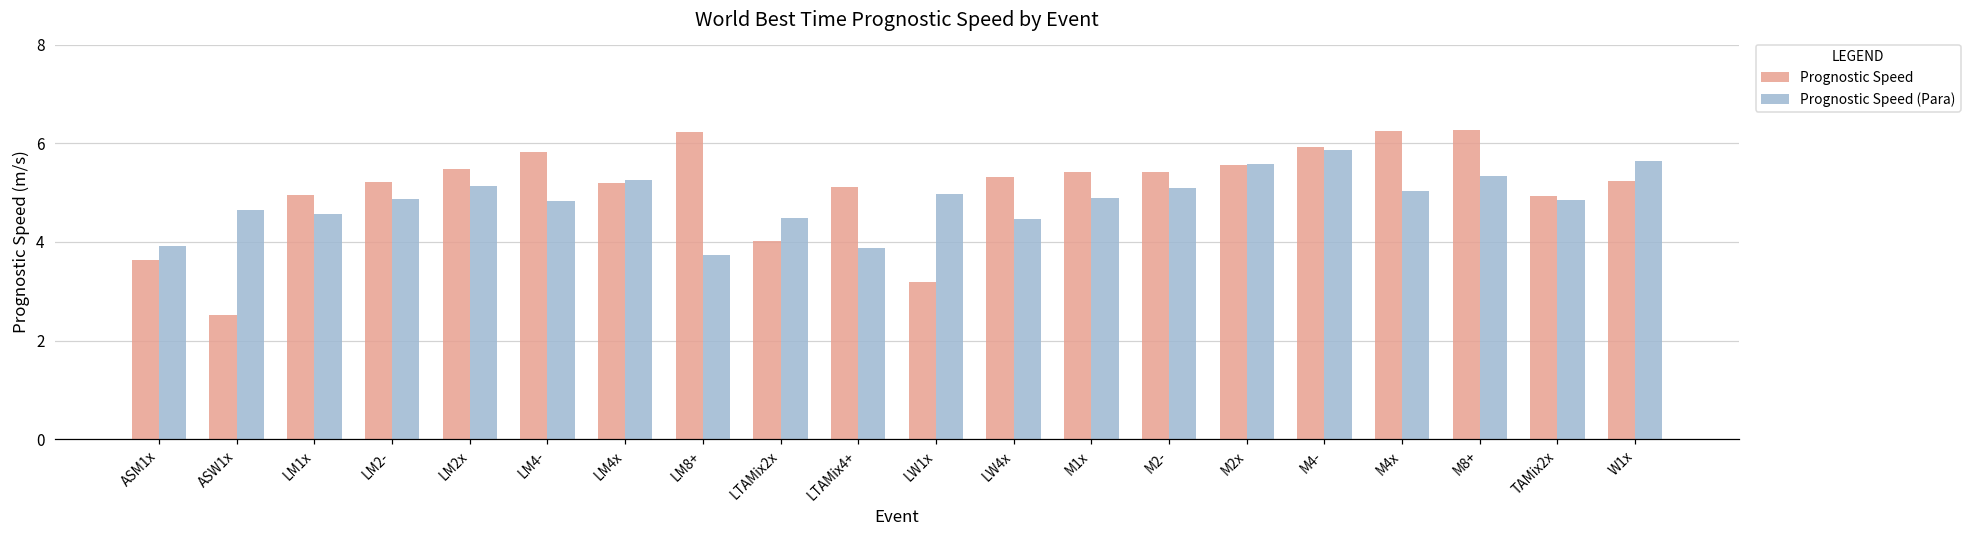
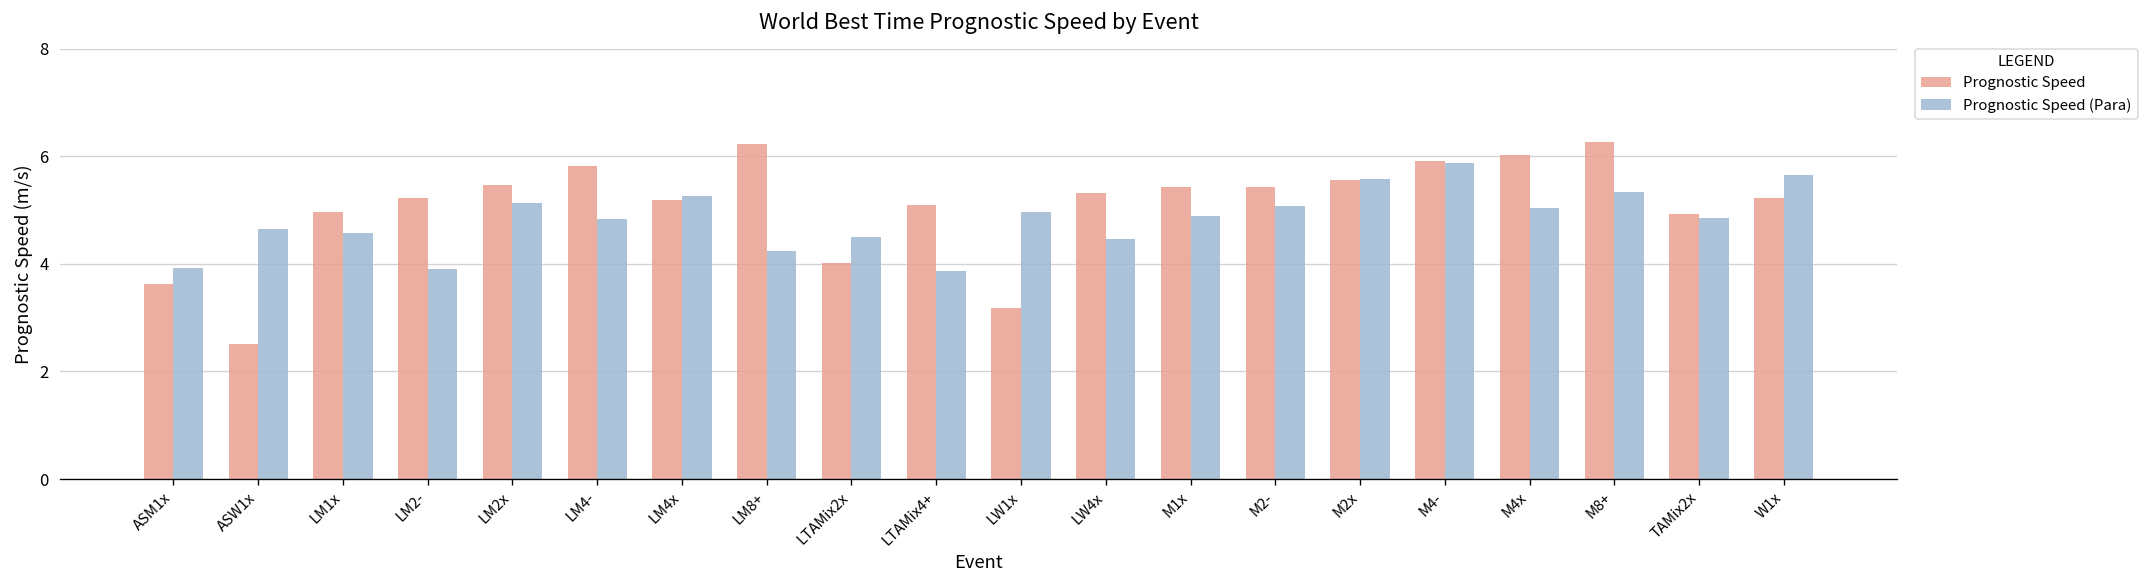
Prognostic Speed (Para), LM2-: 4.9 -> 3.9
Prognostic Speed (Para), LM8+: 3.7 -> 4.2
Prognostic Speed, M4x: 6.2 -> 6.0
